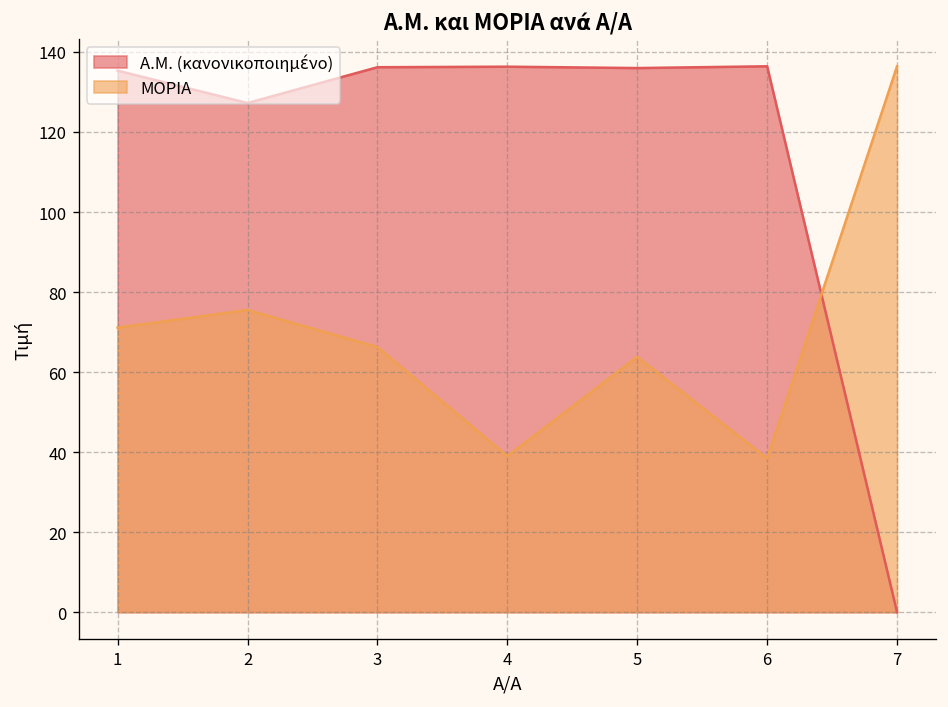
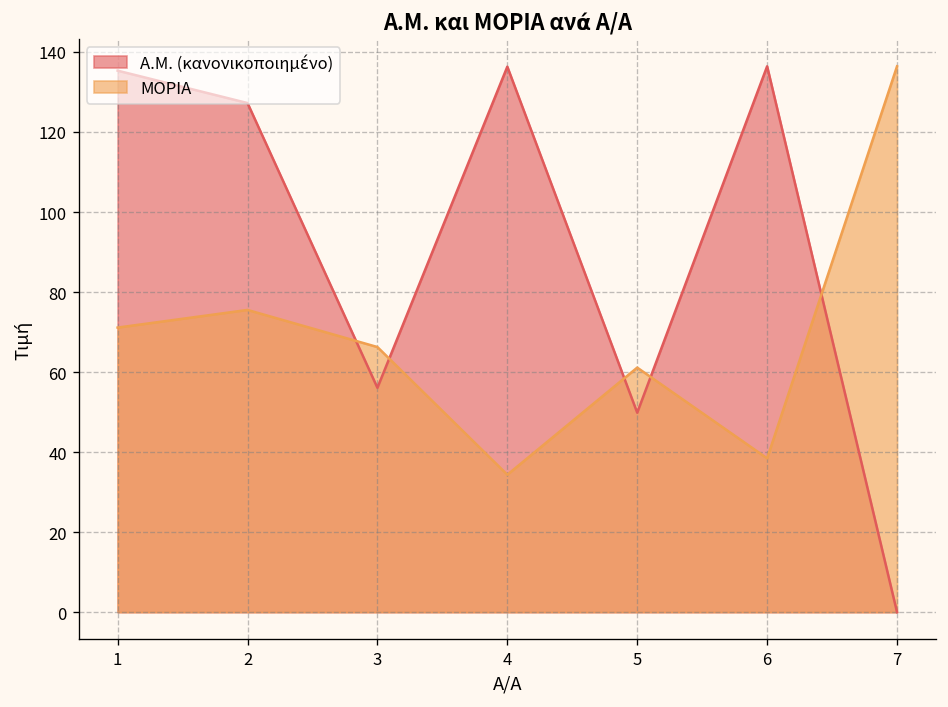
Α.Μ. (κανονικοποιημένο), 3: 136 -> 56
ΜΟΡΙΑ, 4: 39 -> 34
Α.Μ. (κανονικοποιημένο), 5: 136 -> 50
ΜΟΡΙΑ, 5: 64 -> 61
